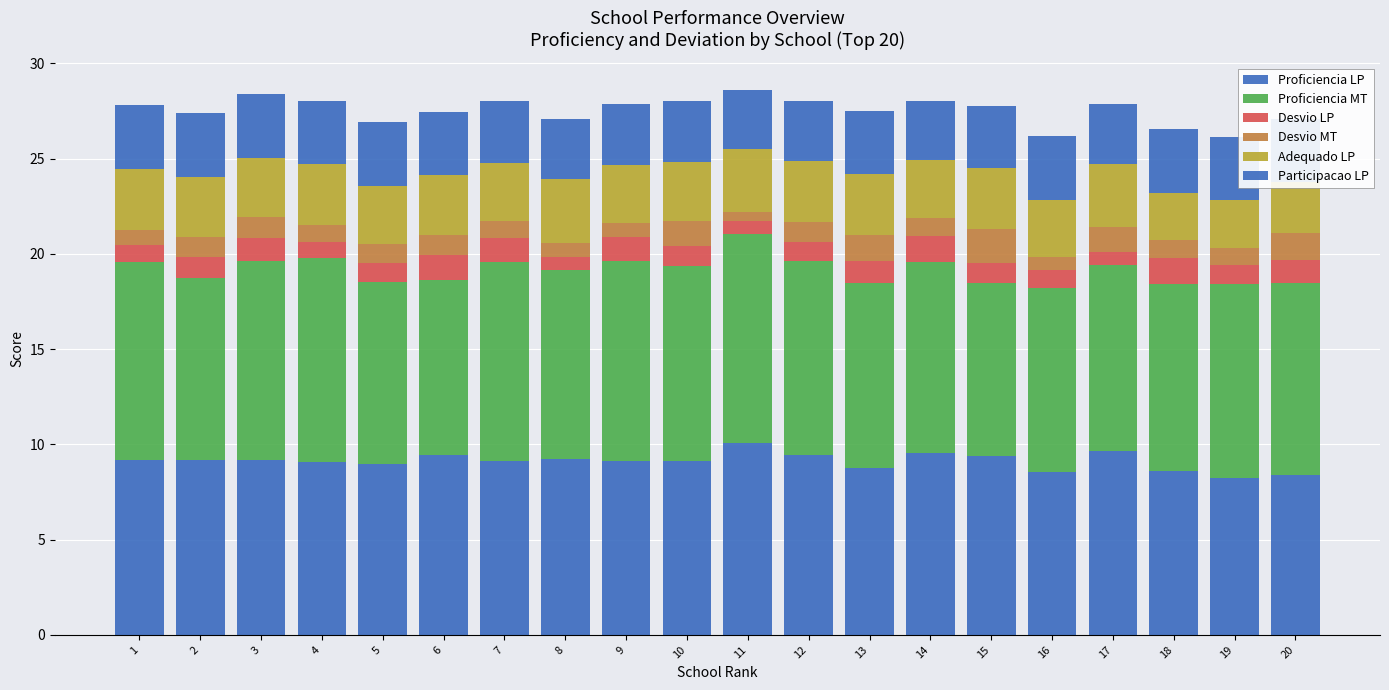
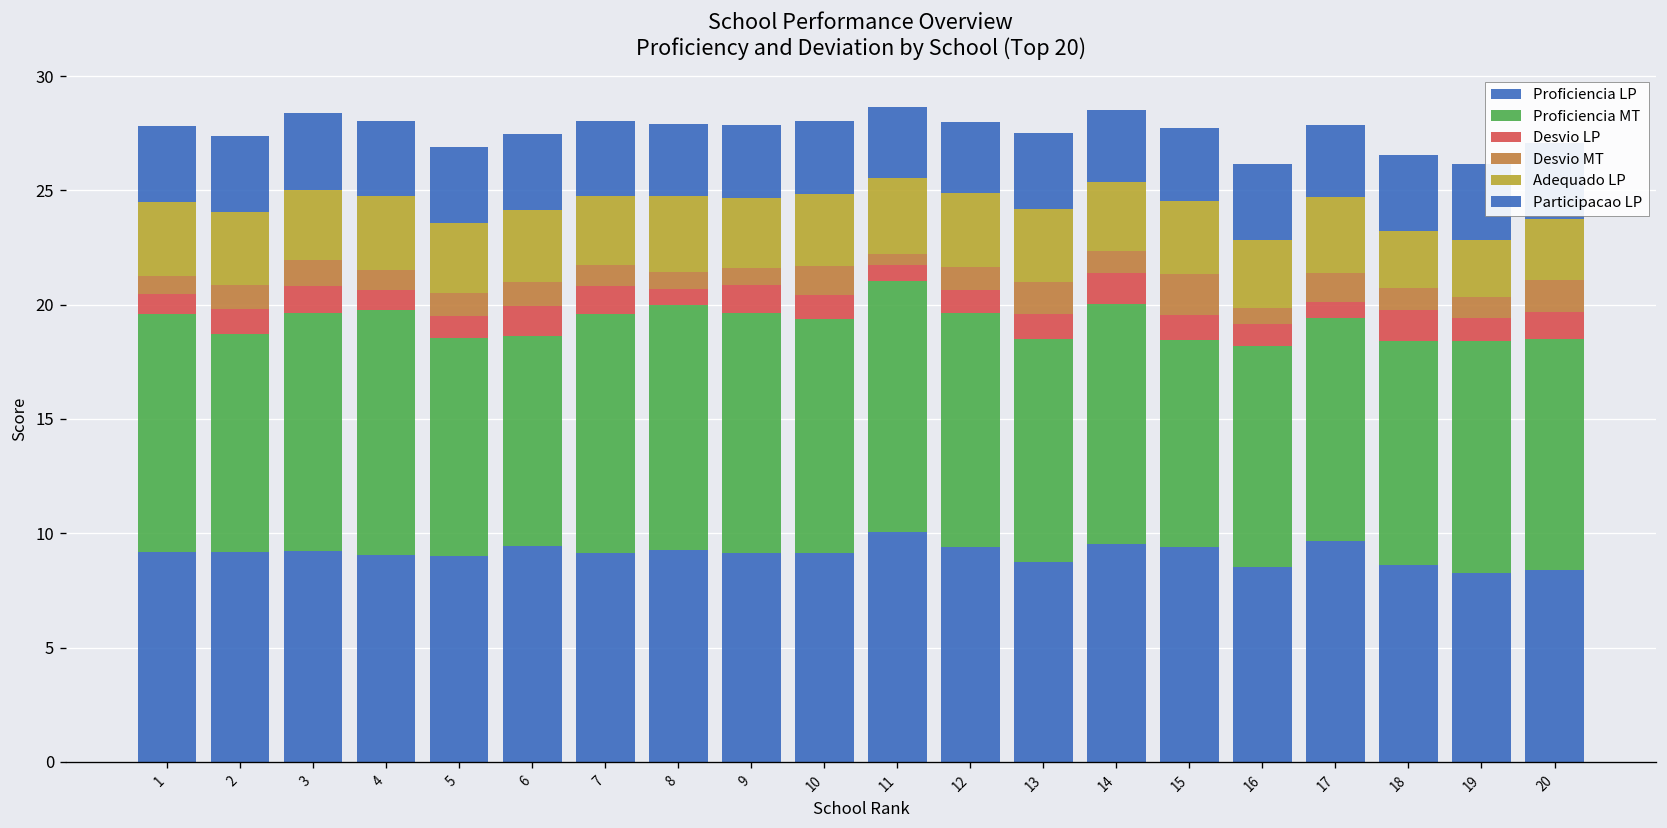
Proficiencia MT, 8: 9.9 -> 10.7
Proficiencia MT, 14: 10.0 -> 10.5
